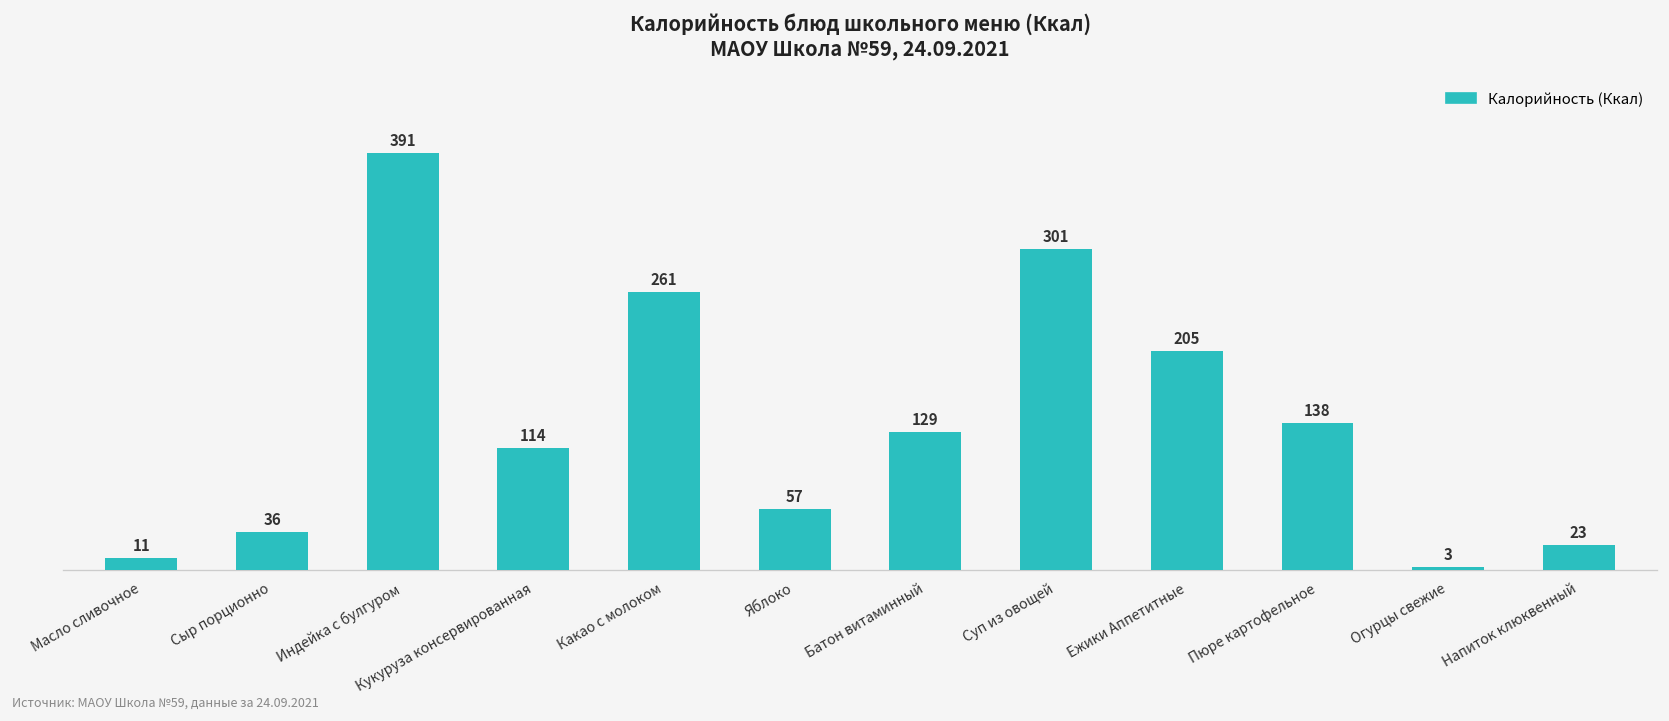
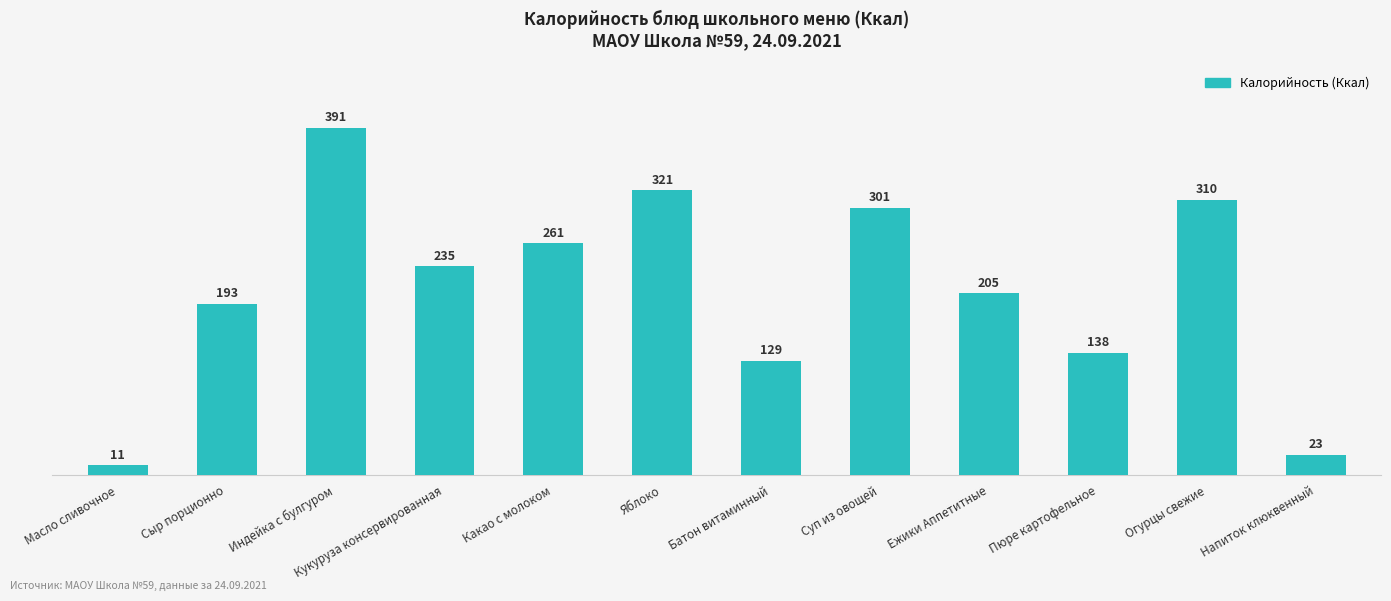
Сыр порционно: 36 -> 193
Кукуруза консервированная: 114 -> 235
Яблоко: 57 -> 321
Огурцы свежие: 3 -> 310
